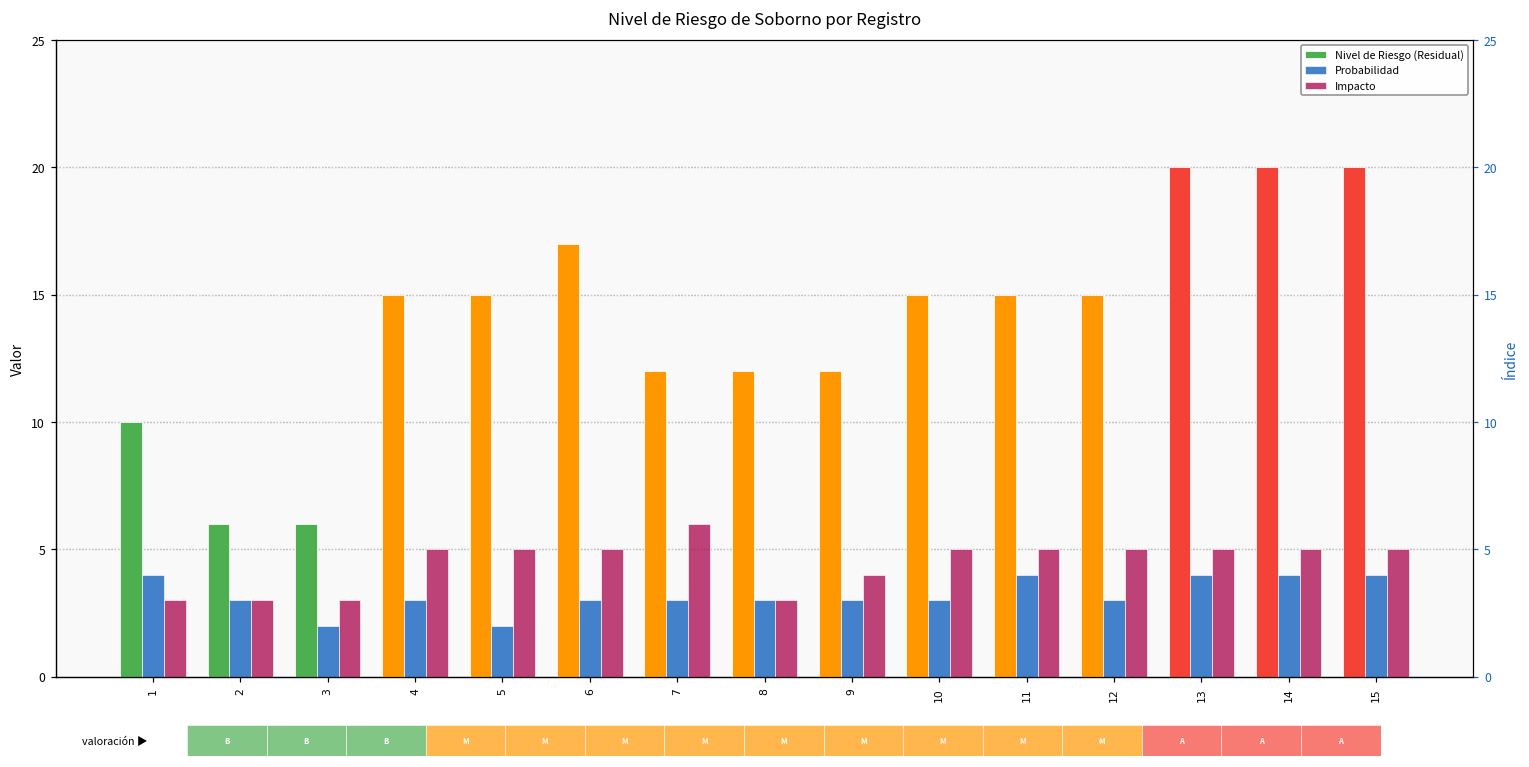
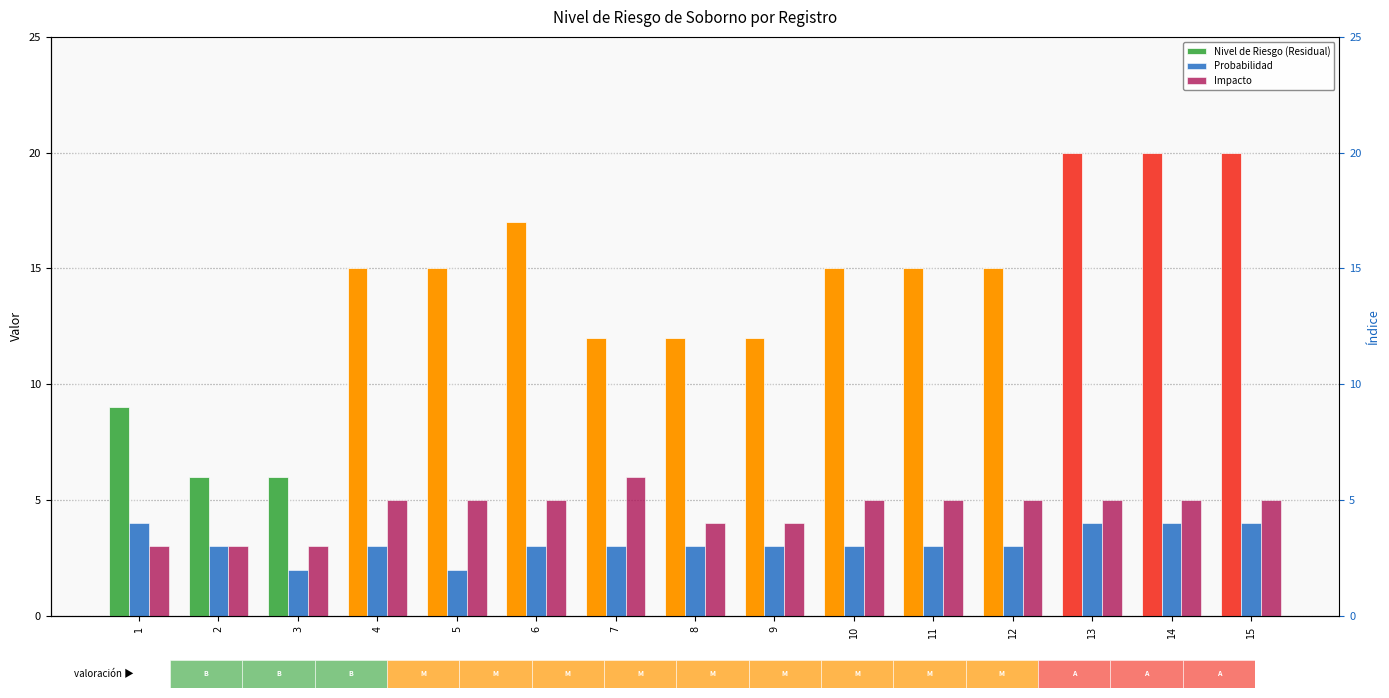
Nivel de Riesgo de Soborno por Registro, Nivel de Riesgo (Residual), 1: 10 -> 9
Nivel de Riesgo de Soborno por Registro, Impacto, 8: 3 -> 4
Nivel de Riesgo de Soborno por Registro, Probabilidad, 11: 4 -> 3
